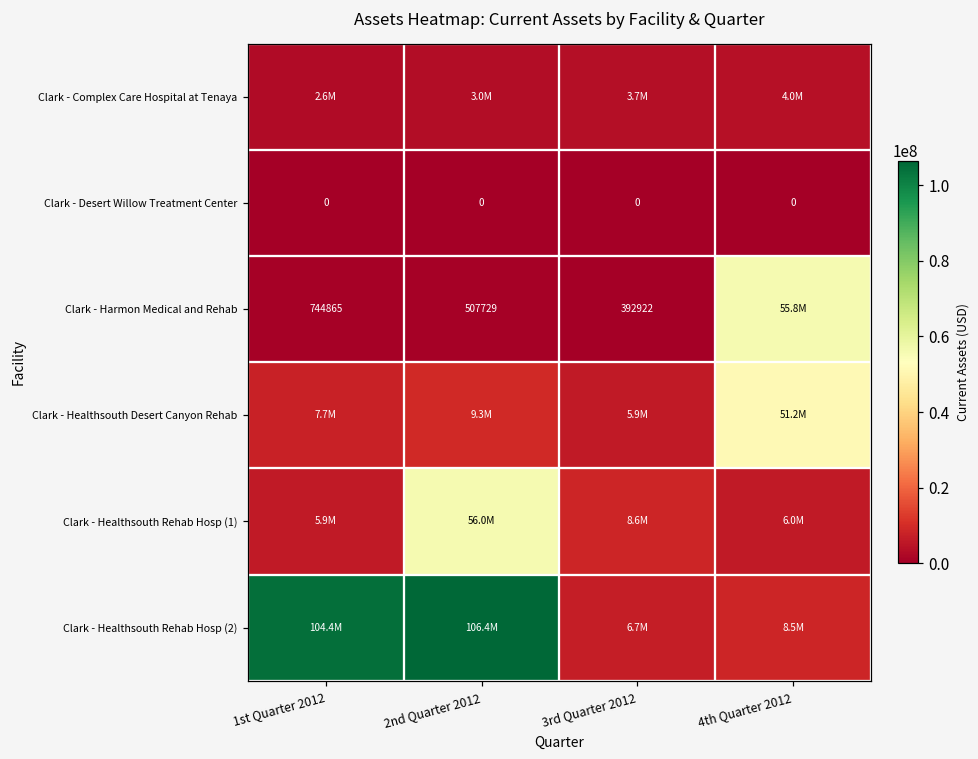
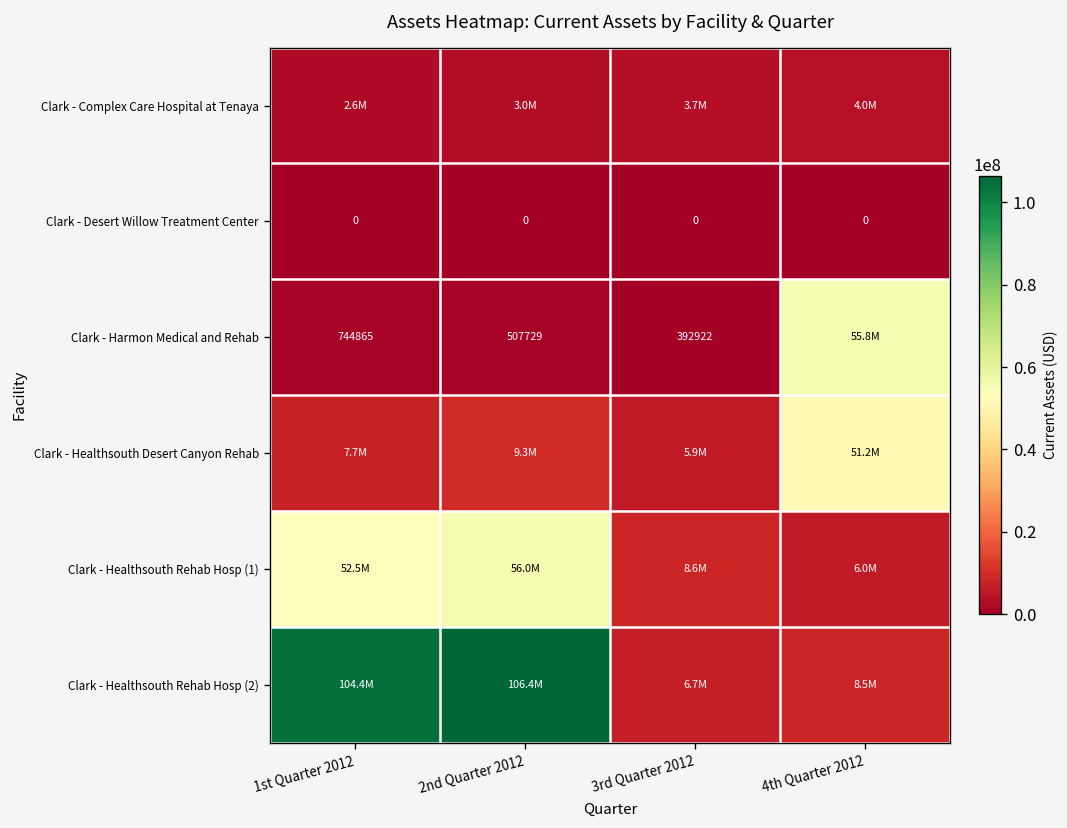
Clark - Healthsouth Rehab Hosp (1), 1st Quarter 2012: 5.9M -> 52.5M
